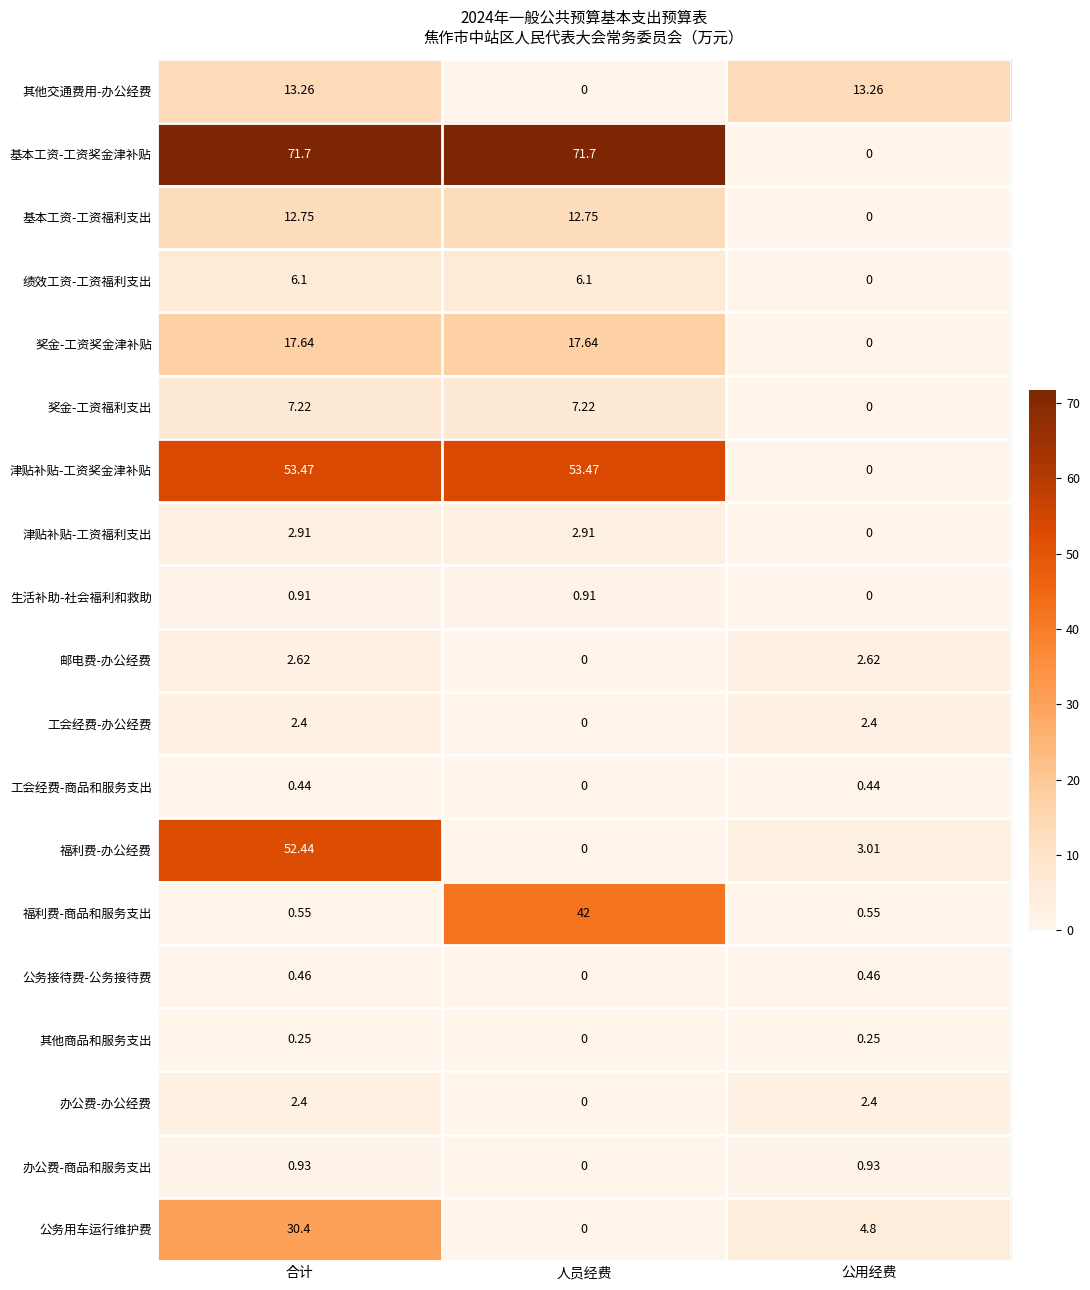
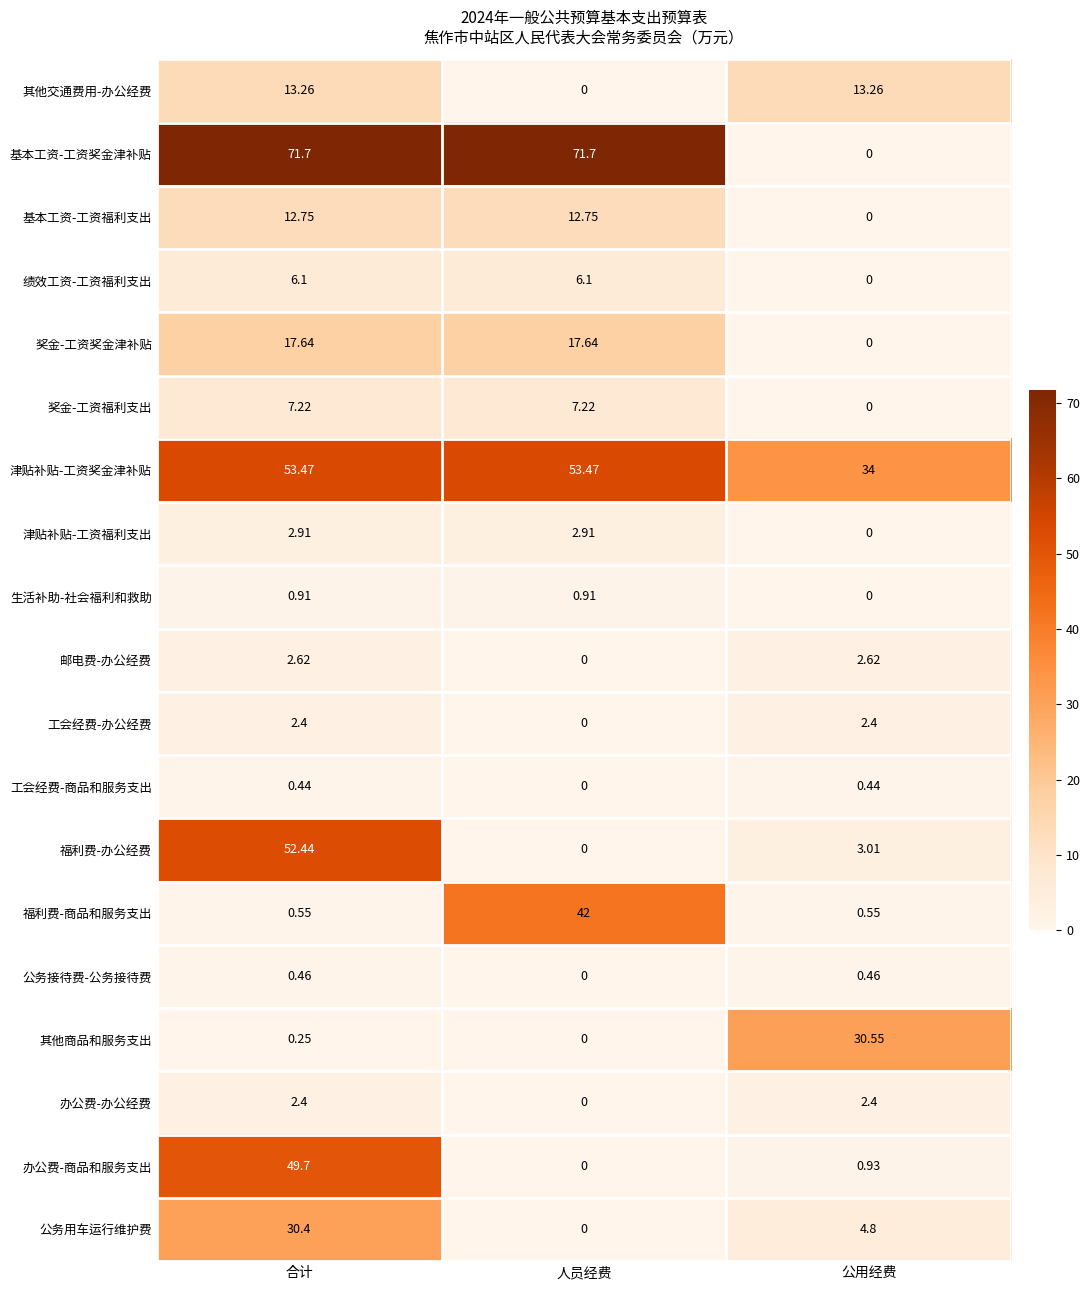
津贴补贴-工资奖金津补贴, 公用经费: 0 -> 34
其他商品和服务支出, 公用经费: 0.25 -> 30.55
办公费-商品和服务支出, 合计: 0.93 -> 49.7
